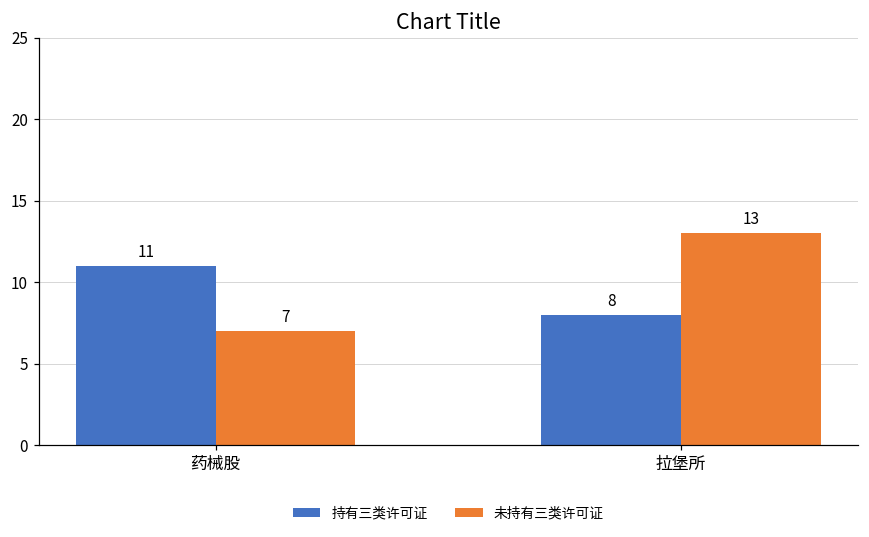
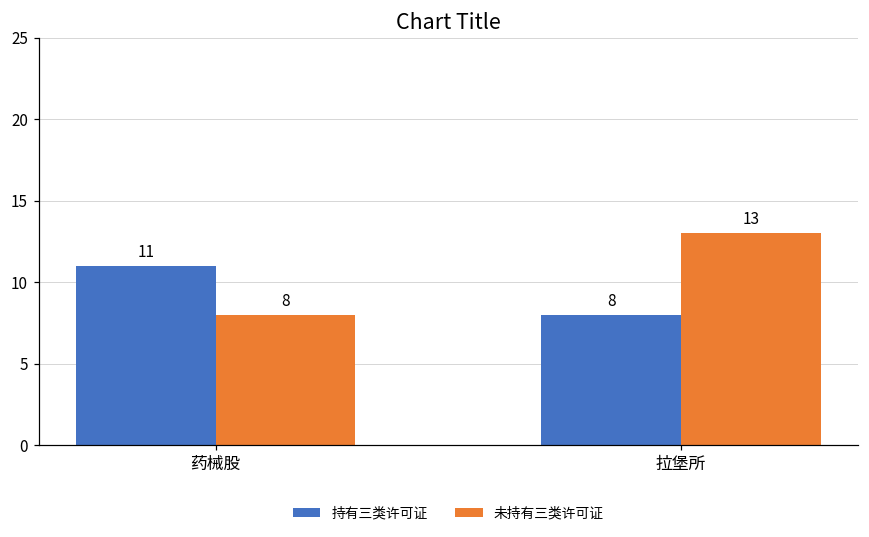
未持有三类许可证, 药械股: 7 -> 8
